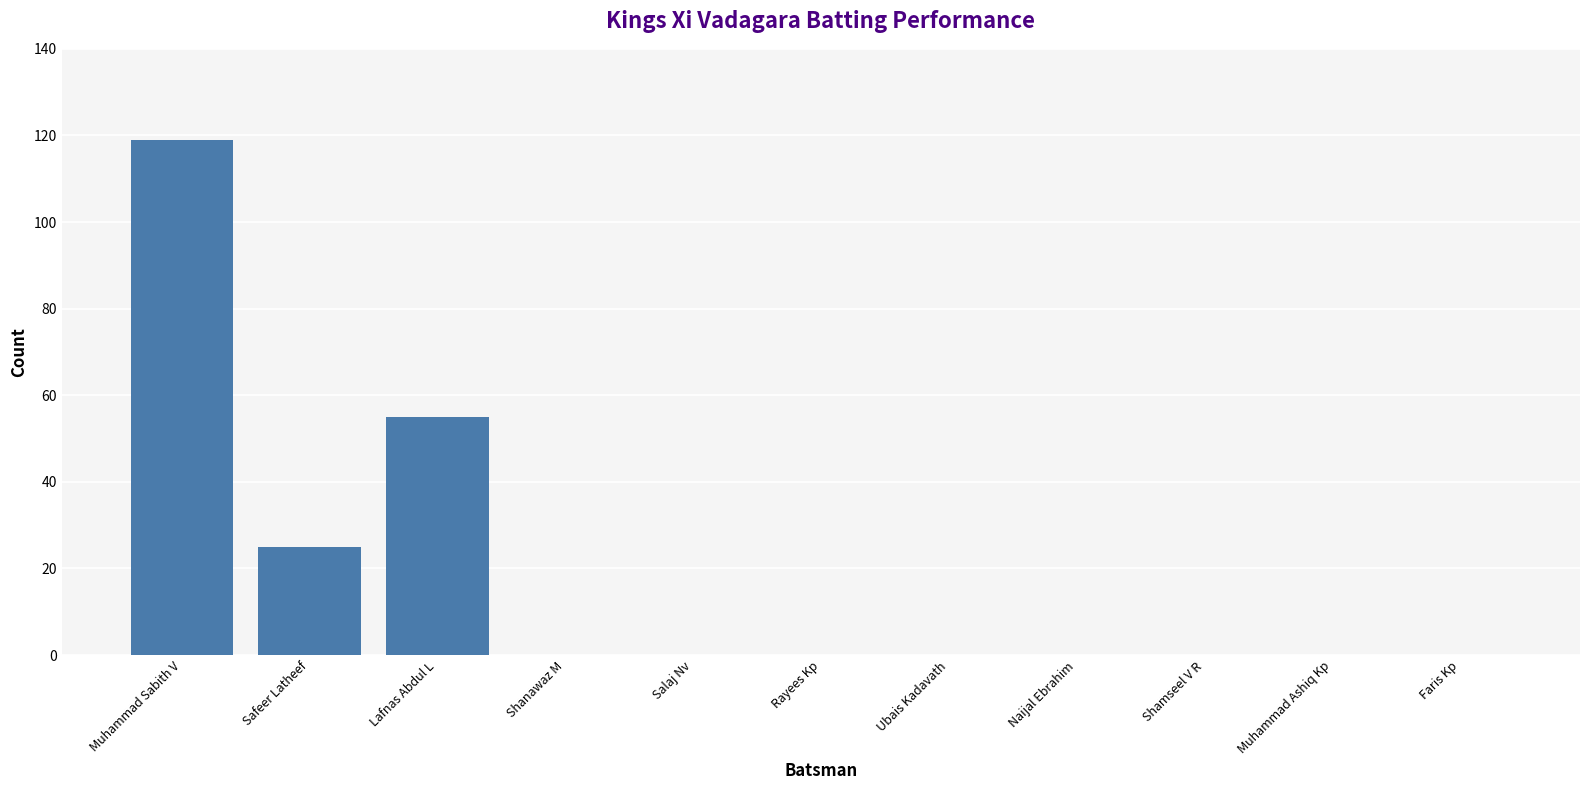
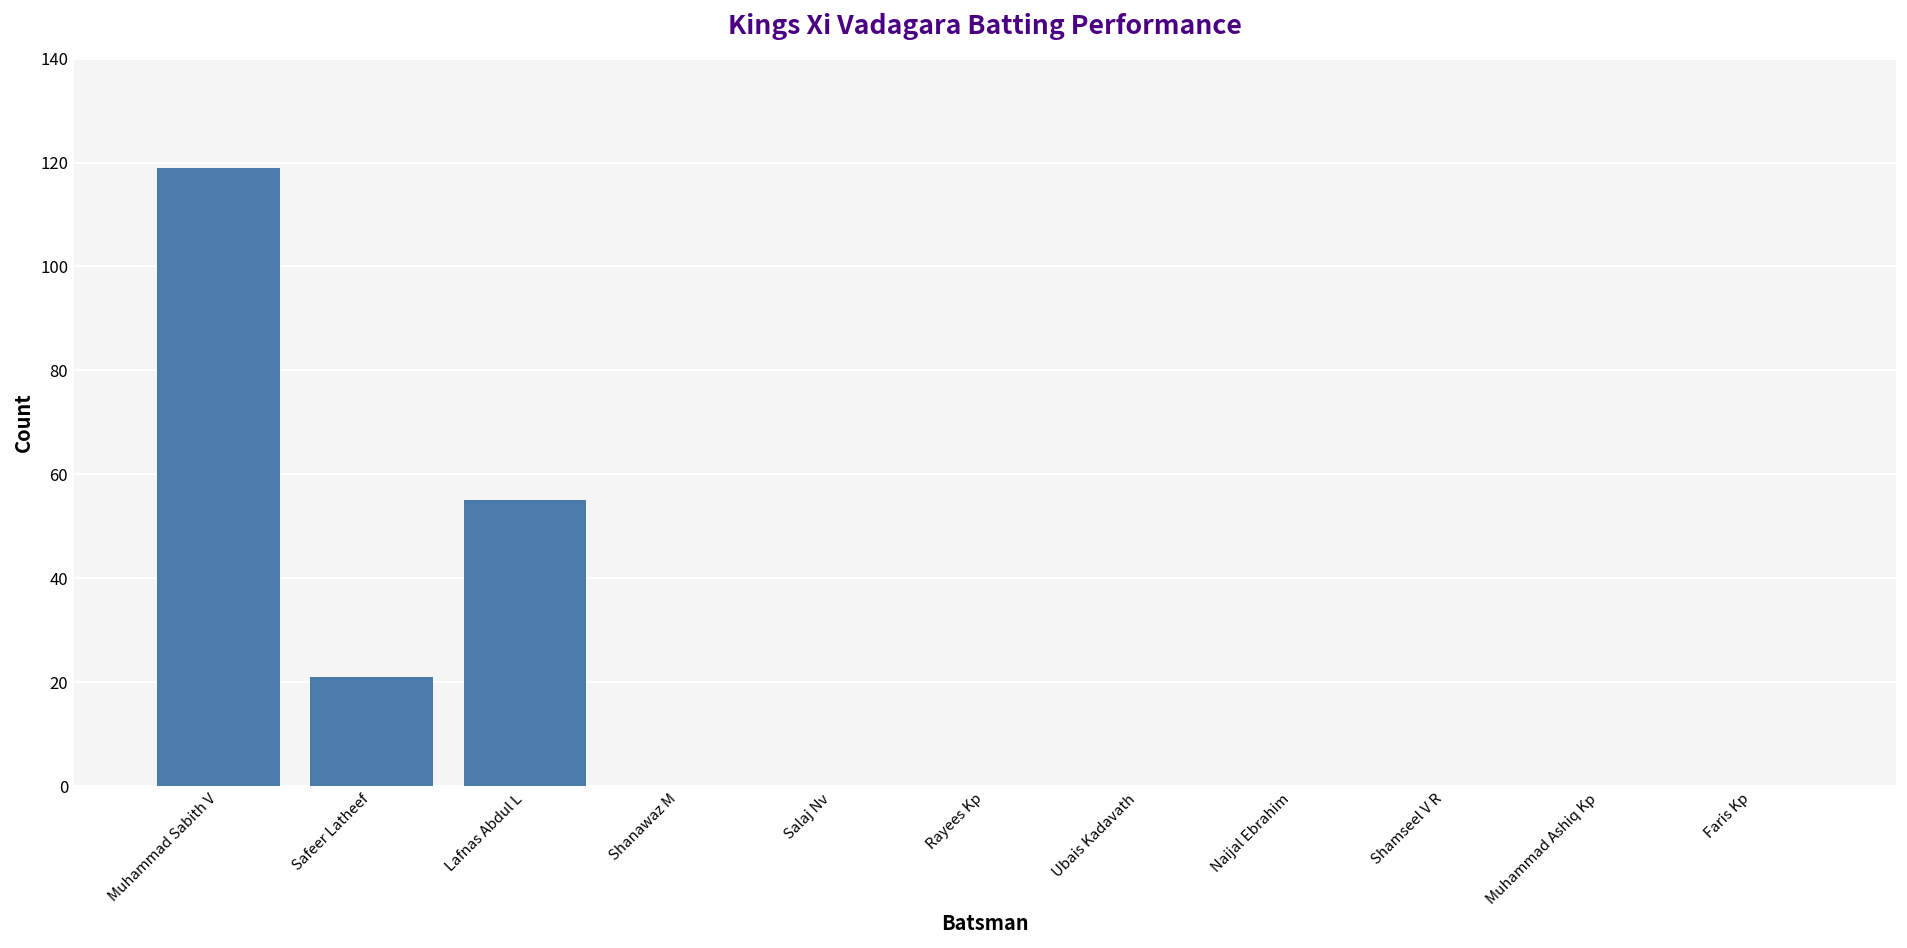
Safeer Latheef: 25 -> 21
